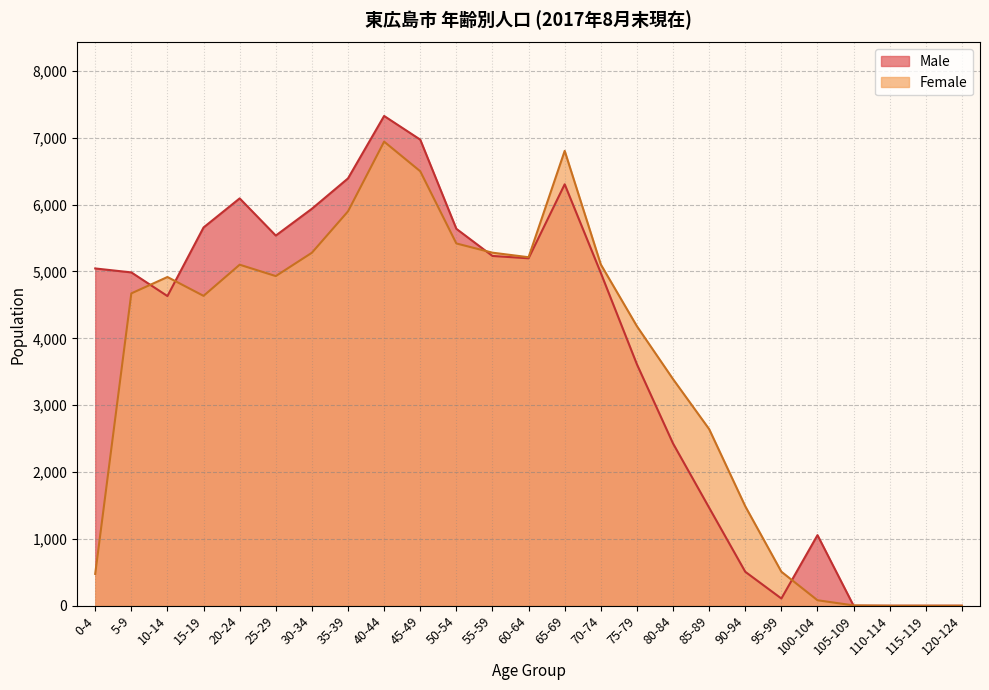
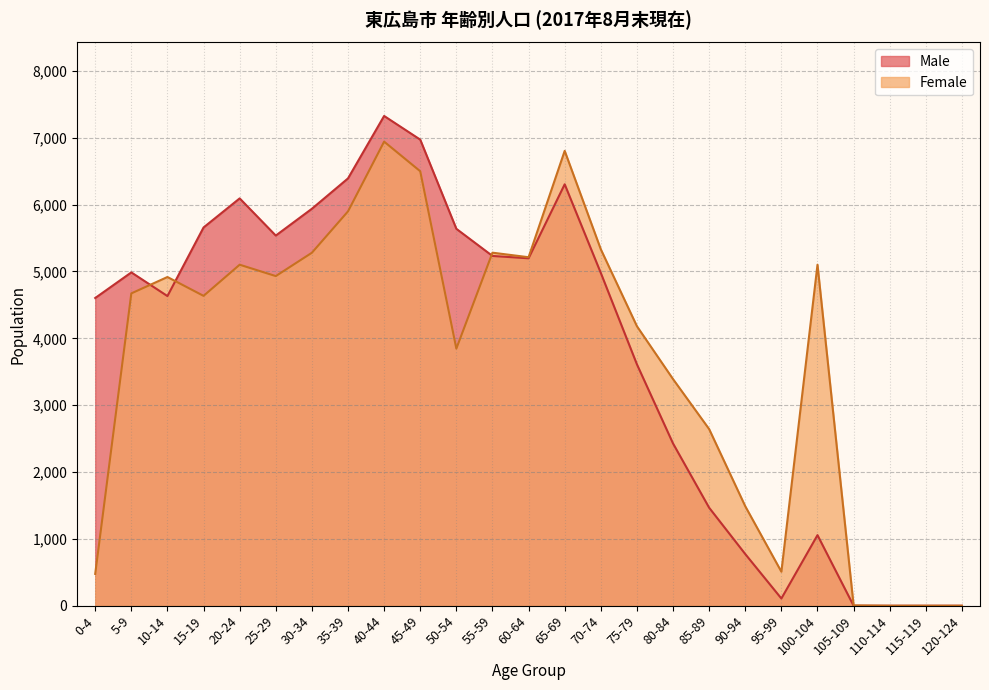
Male, 0-4: 5,000 -> 4,600
Female, 50-54: 5,400 -> 3,800
Female, 70-74: 5,100 -> 5,300
Male, 90-94: 500 -> 800
Female, 100-104: 100 -> 5,100
